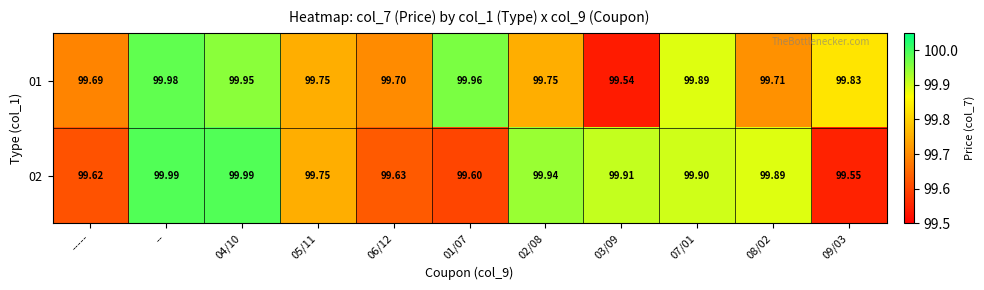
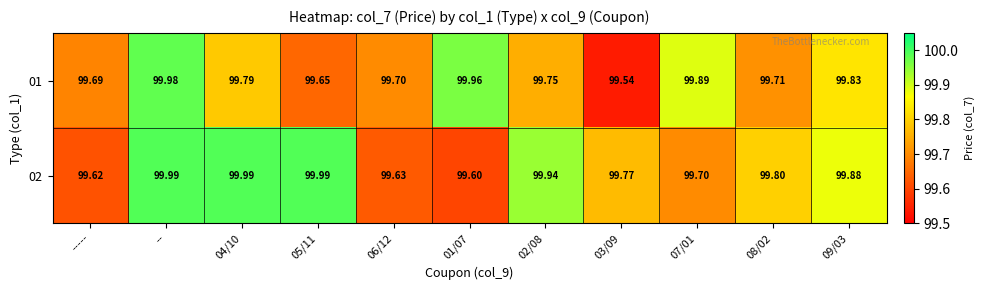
01, 04/10: 99.95 -> 99.79
01, 05/11: 99.75 -> 99.65
02, 05/11: 99.75 -> 99.99
02, 03/09: 99.91 -> 99.77
02, 07/01: 99.90 -> 99.70
02, 08/02: 99.89 -> 99.80
02, 09/03: 99.55 -> 99.88
